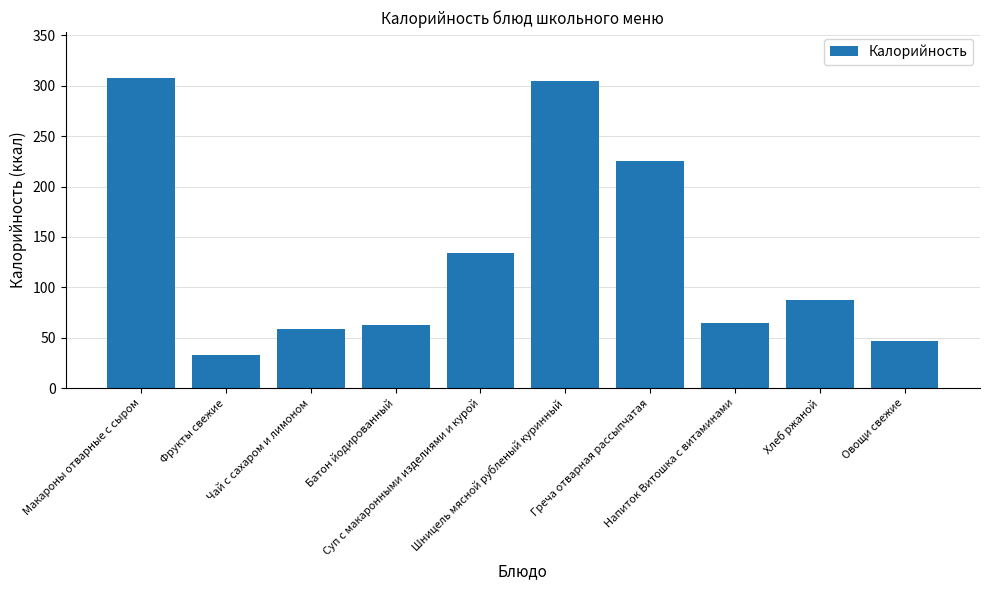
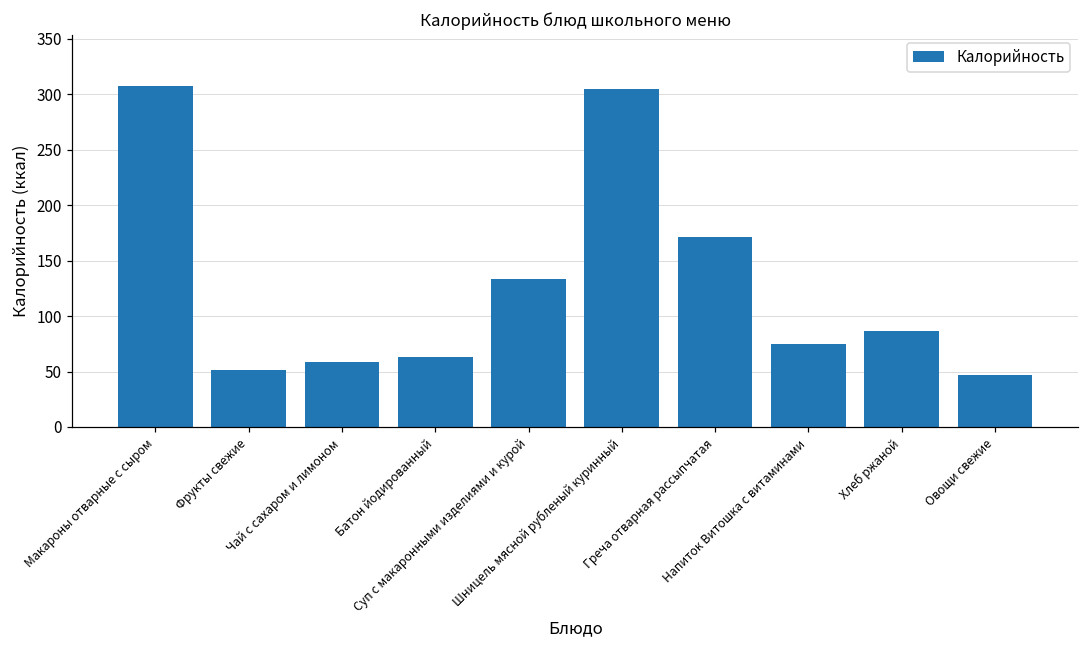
Фрукты свежие: 33 -> 51
Греча отварная рассыпчатая: 225 -> 171
Напиток Витошка с витаминами: 65 -> 75
